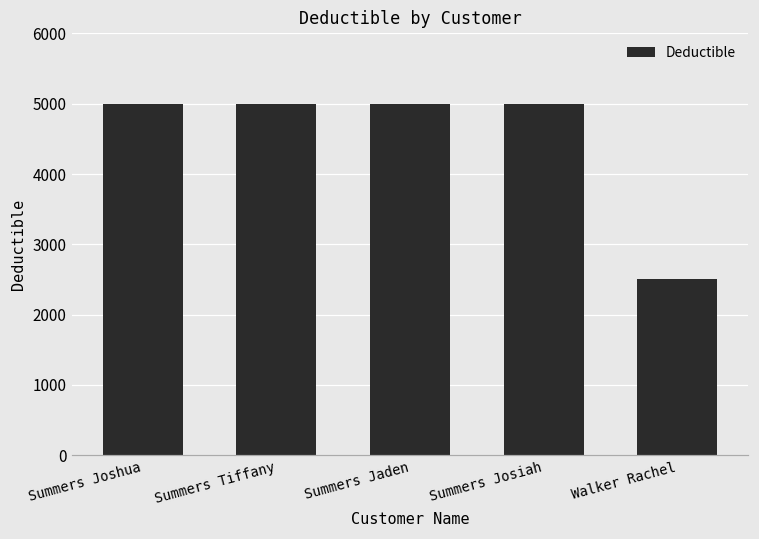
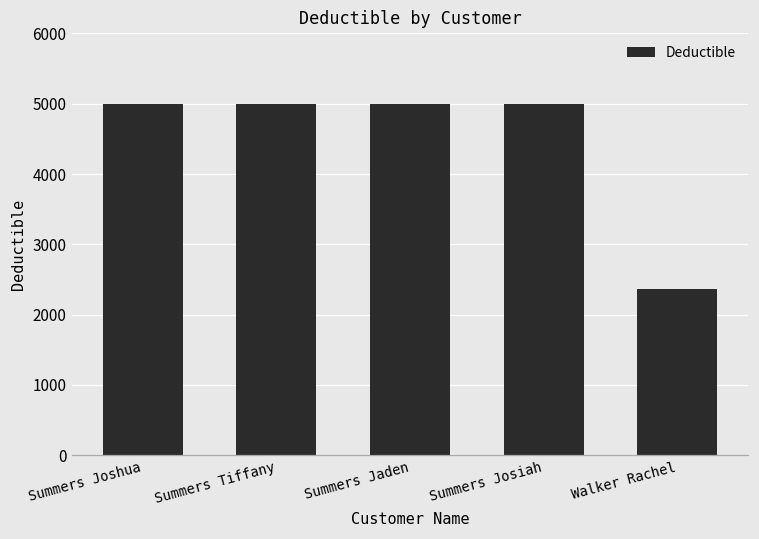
Walker Rachel: 2500 -> 2400
